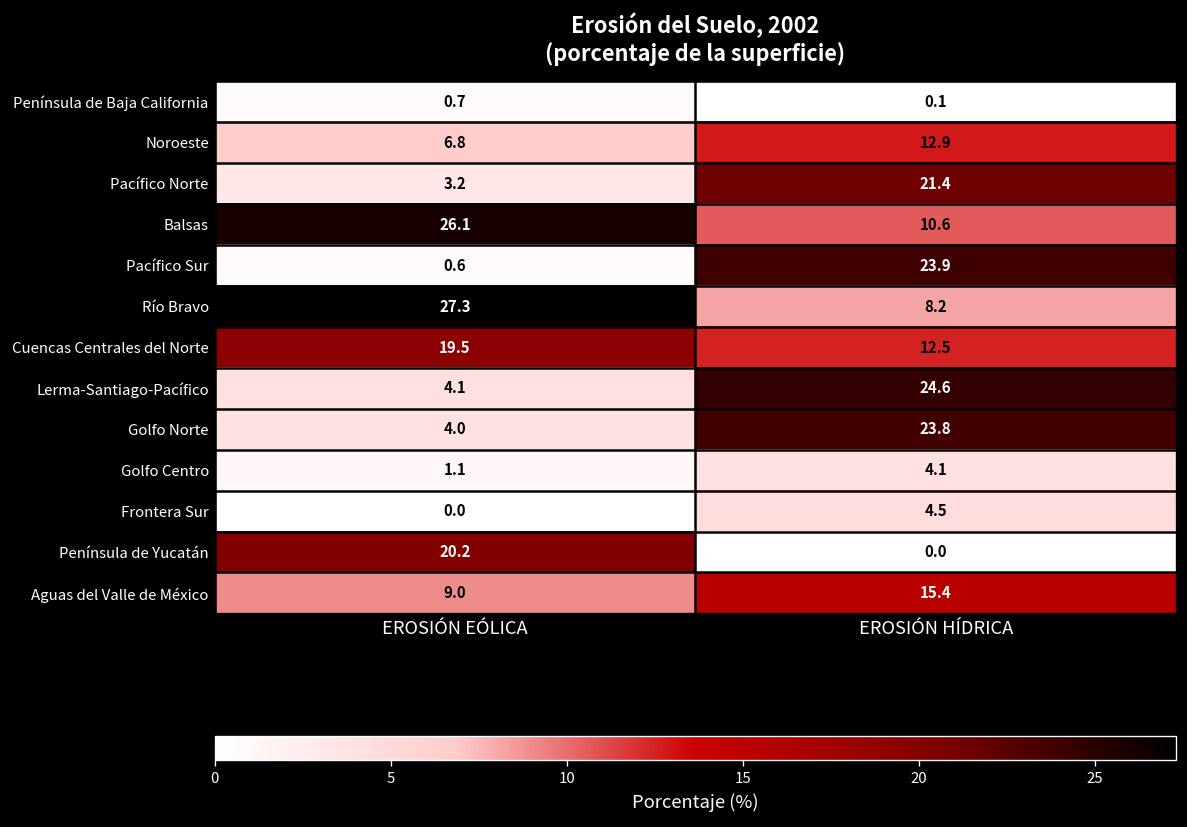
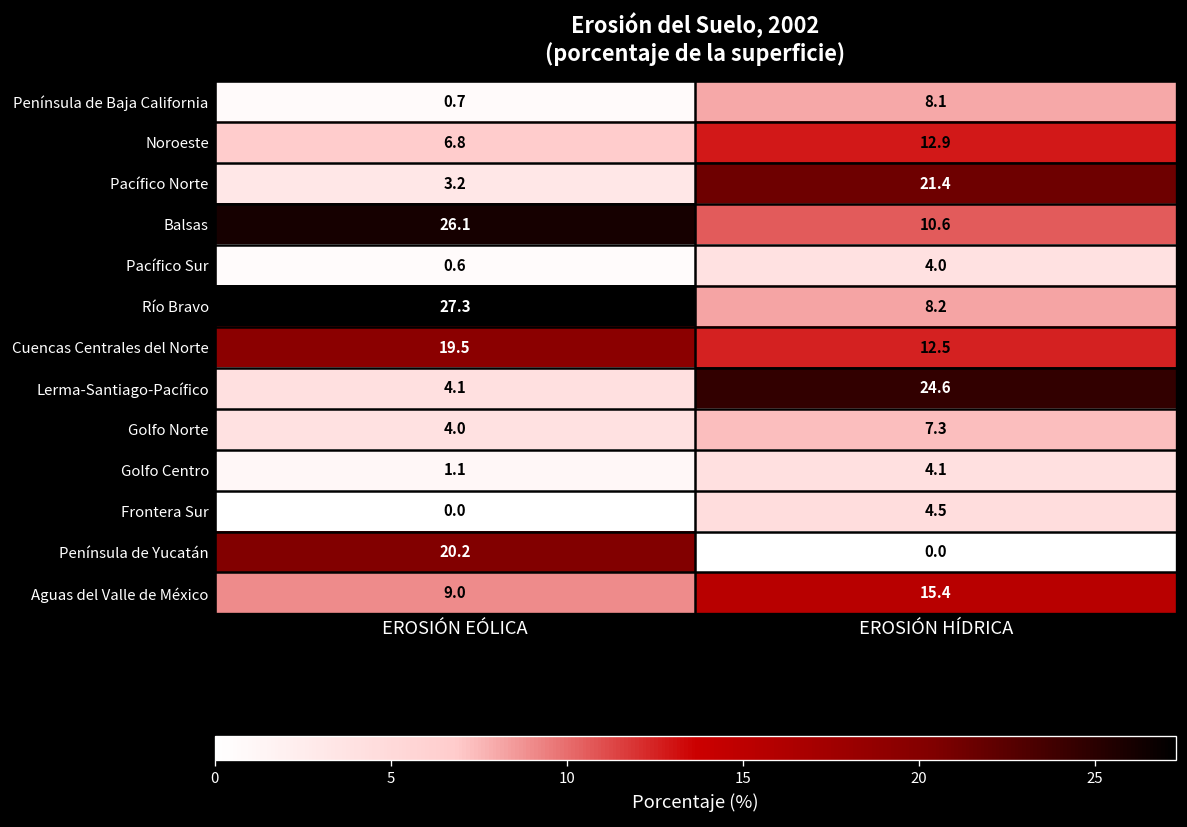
Península de Baja California, EROSIÓN HÍDRICA: 0.1 -> 8.1
Pacífico Sur, EROSIÓN HÍDRICA: 23.9 -> 4.0
Golfo Norte, EROSIÓN HÍDRICA: 23.8 -> 7.3
